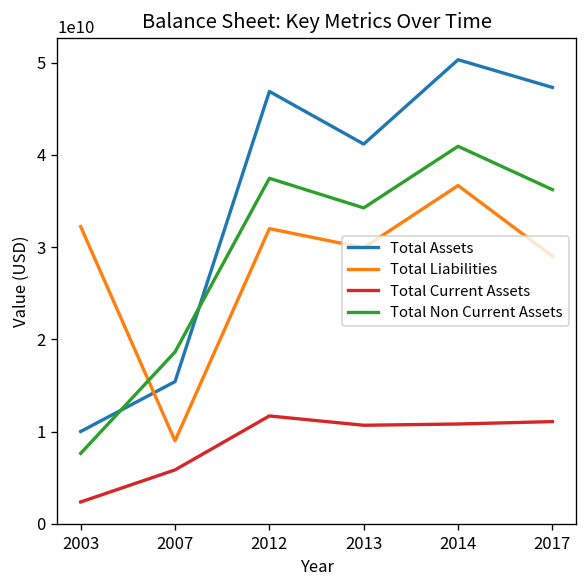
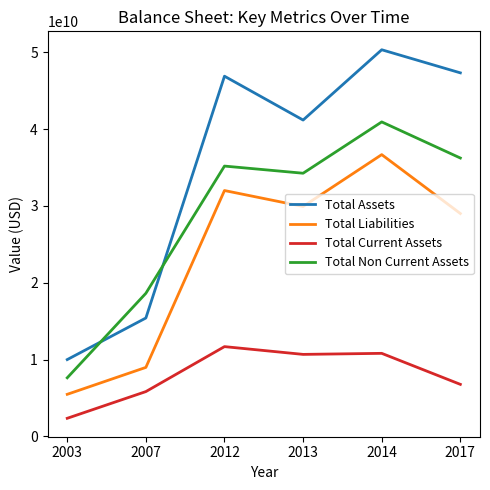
Total Liabilities, 2003: 32000000000 -> 5000000000
Total Non Current Assets, 2012: 37000000000 -> 35000000000
Total Current Assets, 2017: 11000000000 -> 7000000000
